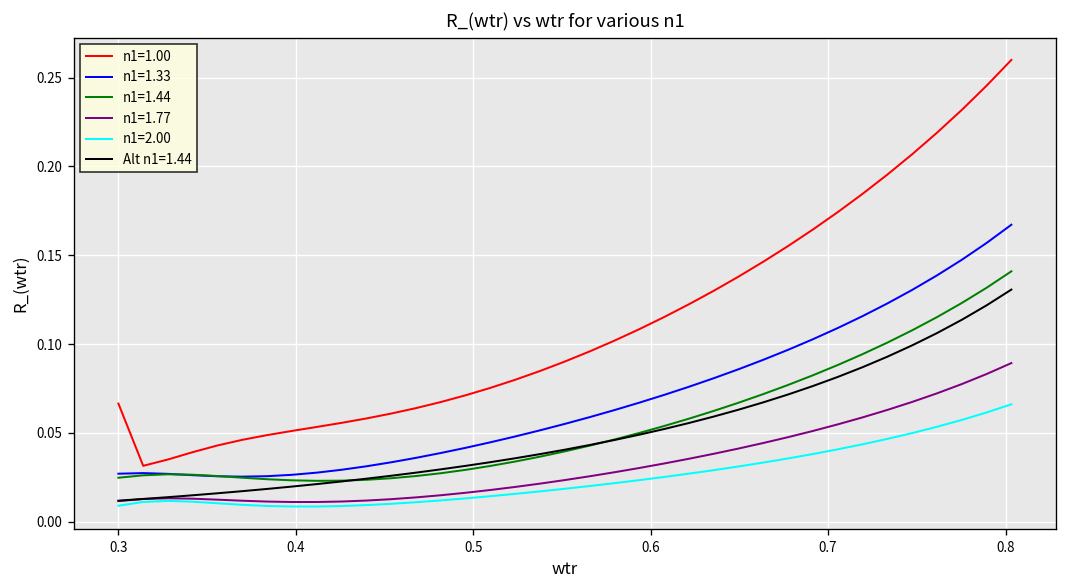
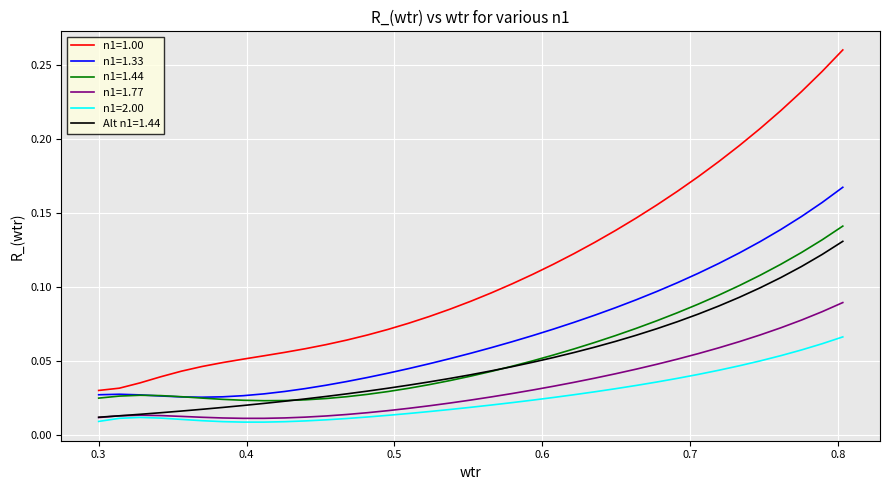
n1=1.00, 0.3: 0.066 -> 0.030
